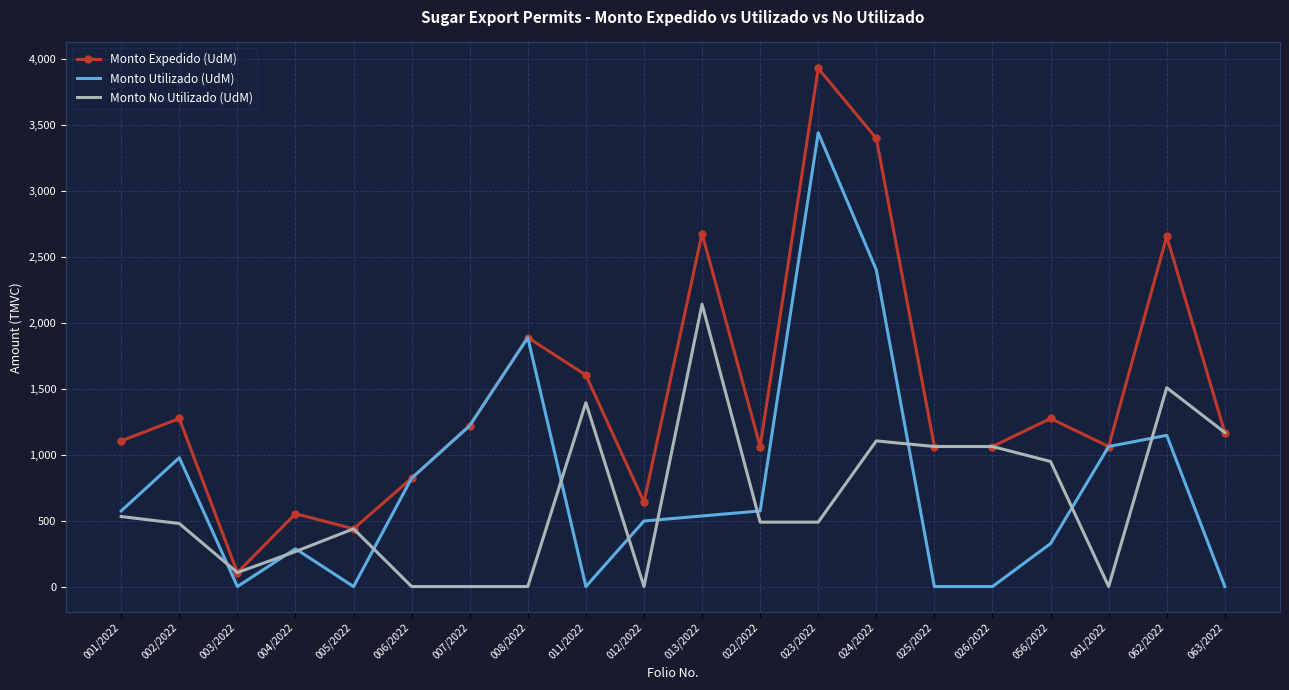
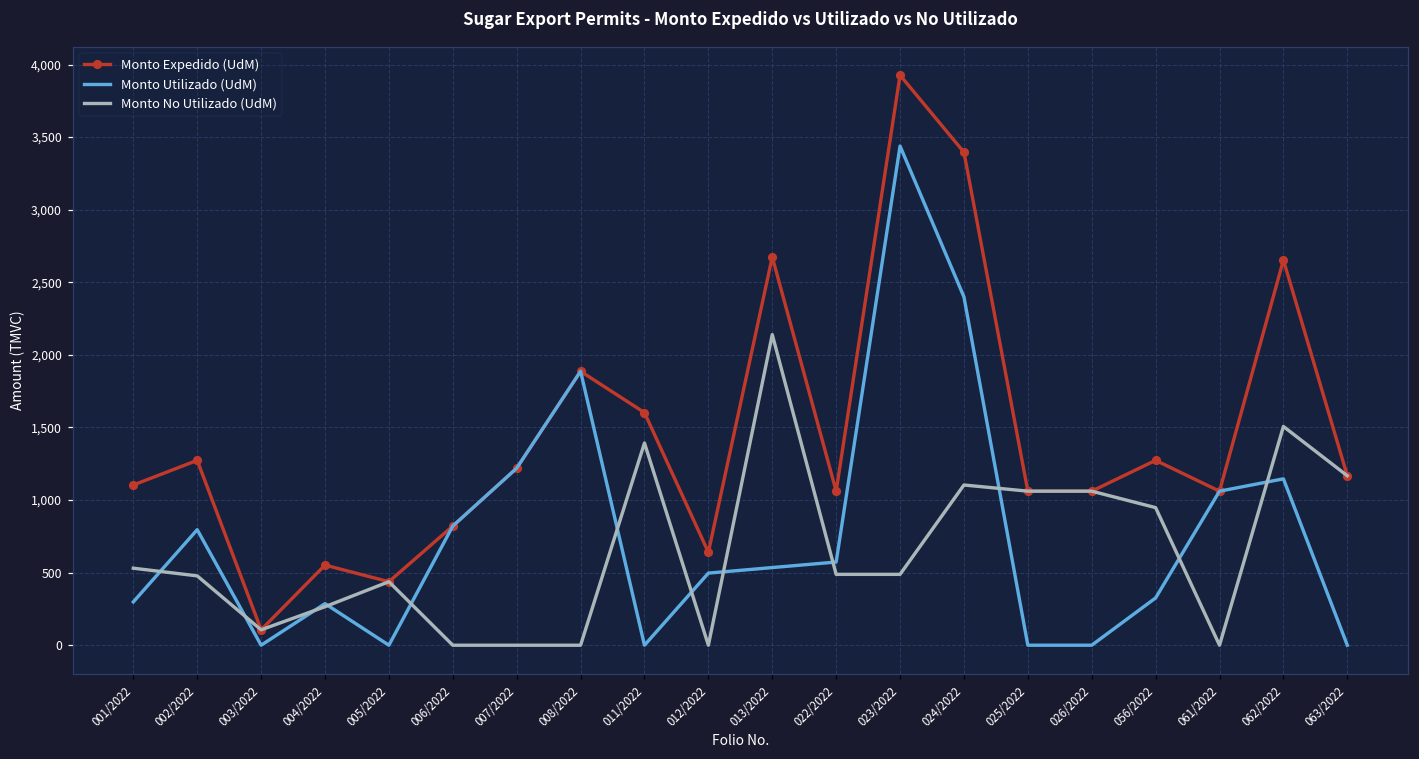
Monto Utilizado (UdM), 001/2022: 570 -> 300
Monto Utilizado (UdM), 002/2022: 980 -> 800
